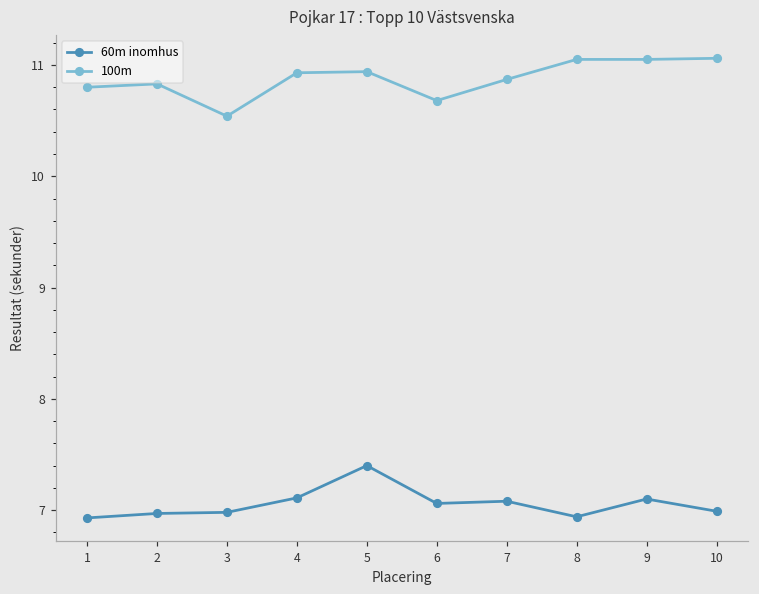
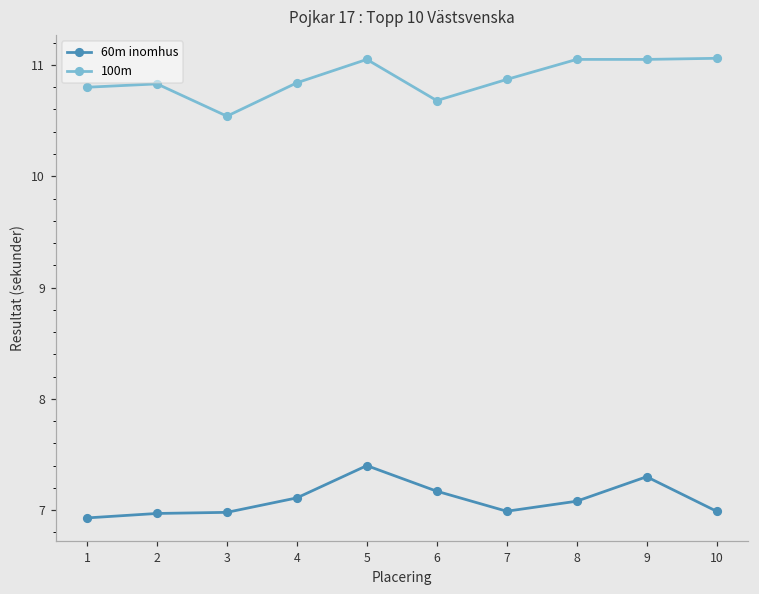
100m, 4: 10.93 -> 10.84
100m, 5: 10.94 -> 11.05
60m inomhus, 6: 7.06 -> 7.17
60m inomhus, 7: 7.08 -> 6.99
60m inomhus, 8: 6.94 -> 7.08
60m inomhus, 9: 7.1 -> 7.3
